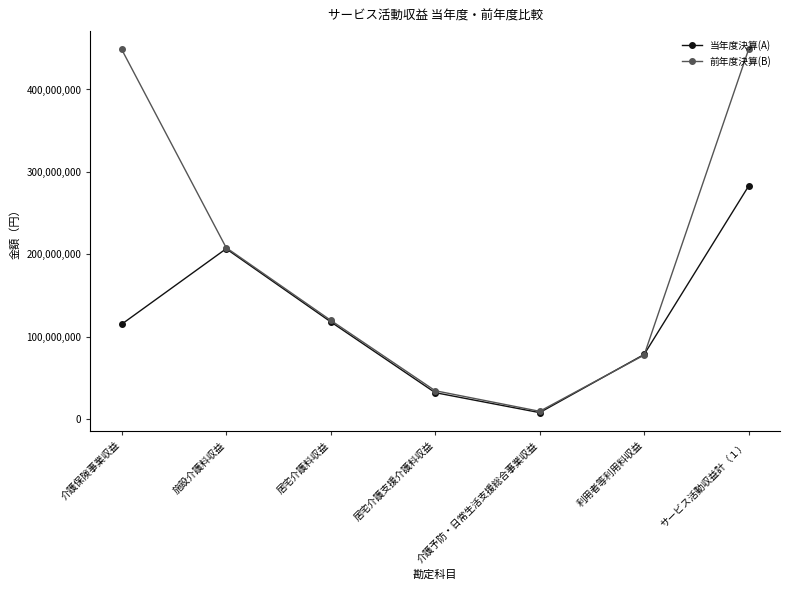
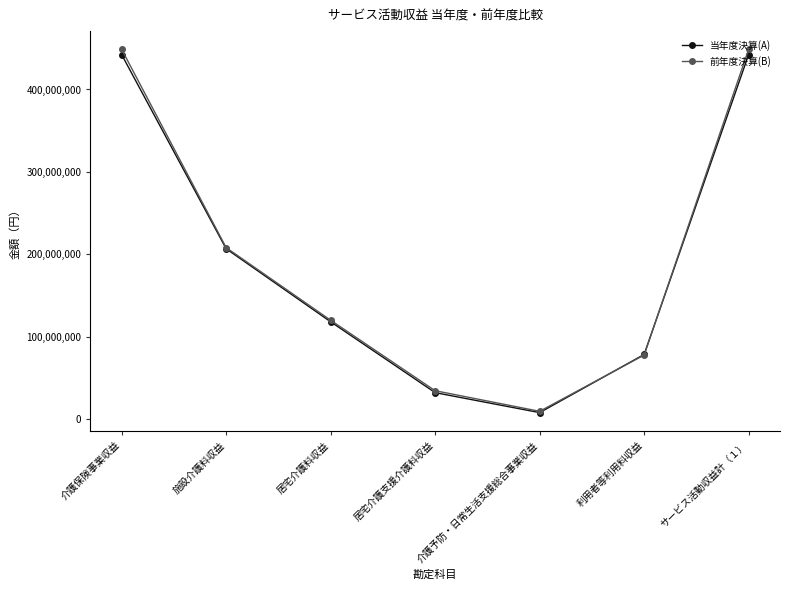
当年度決算(A), 介護保険事業収益: 110,000,000 -> 440,000,000
当年度決算(A), サービス活動収益計（１）: 280,000,000 -> 440,000,000
